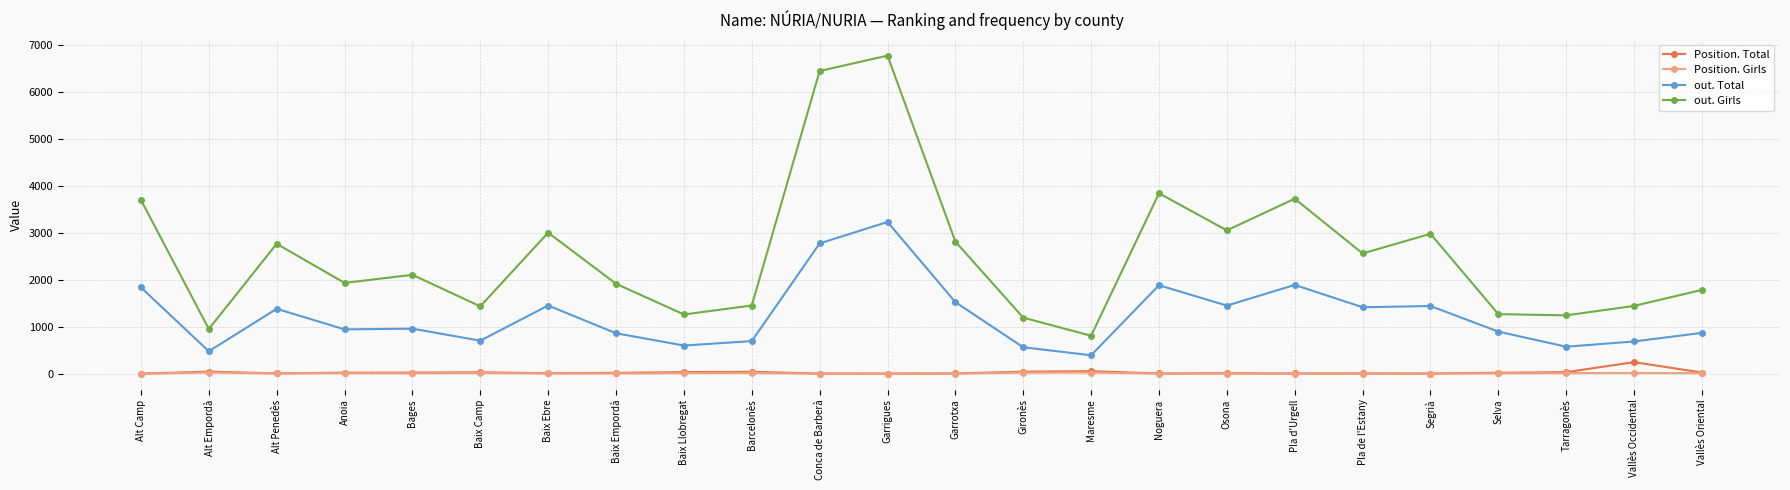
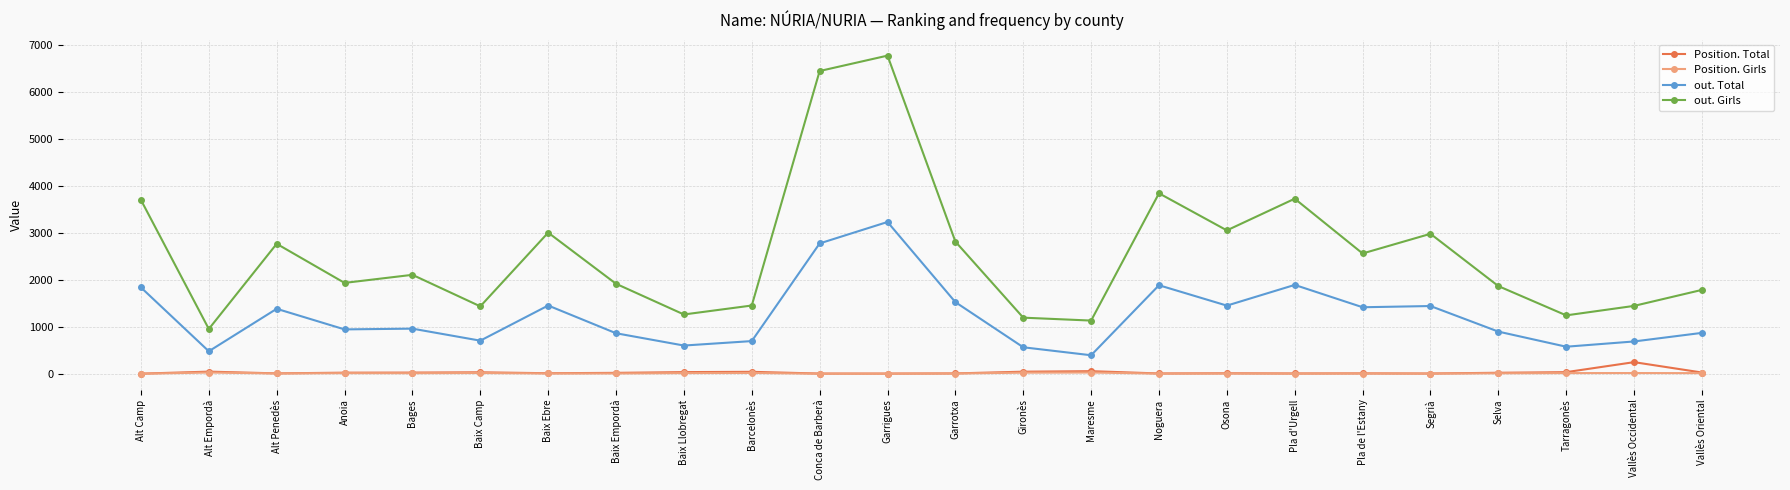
out. Girls, Maresme: 800 -> 1100
out. Girls, Selva: 1300 -> 1900
